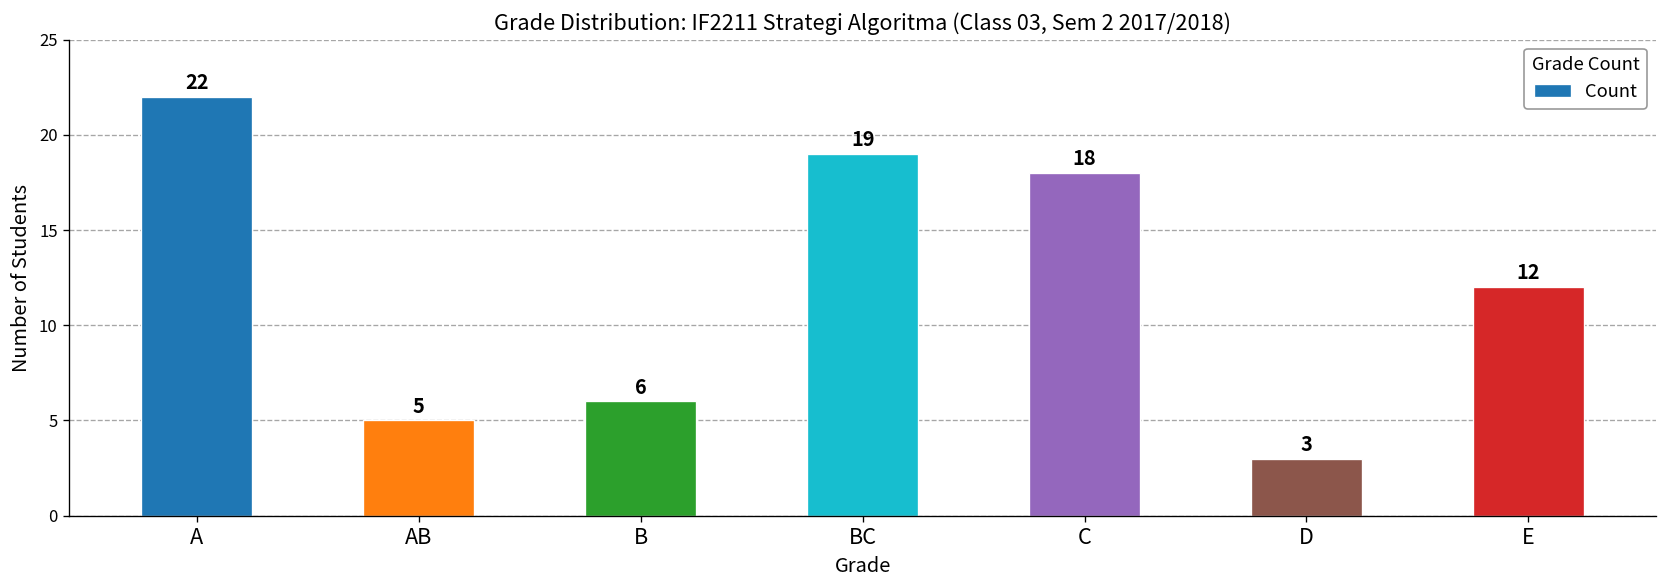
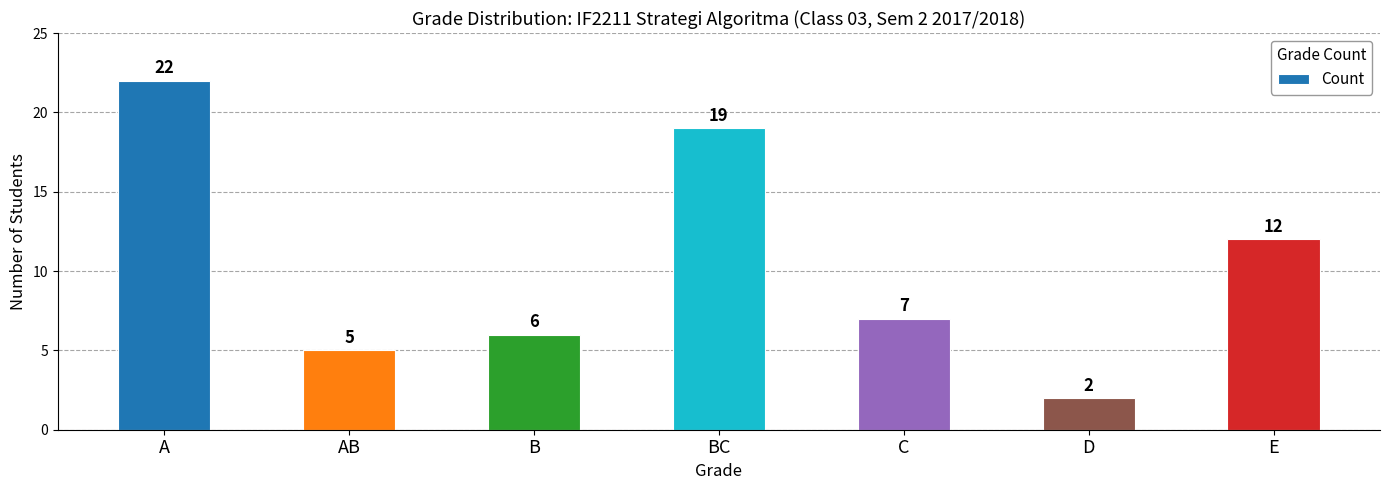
C: 18 -> 7
D: 3 -> 2
